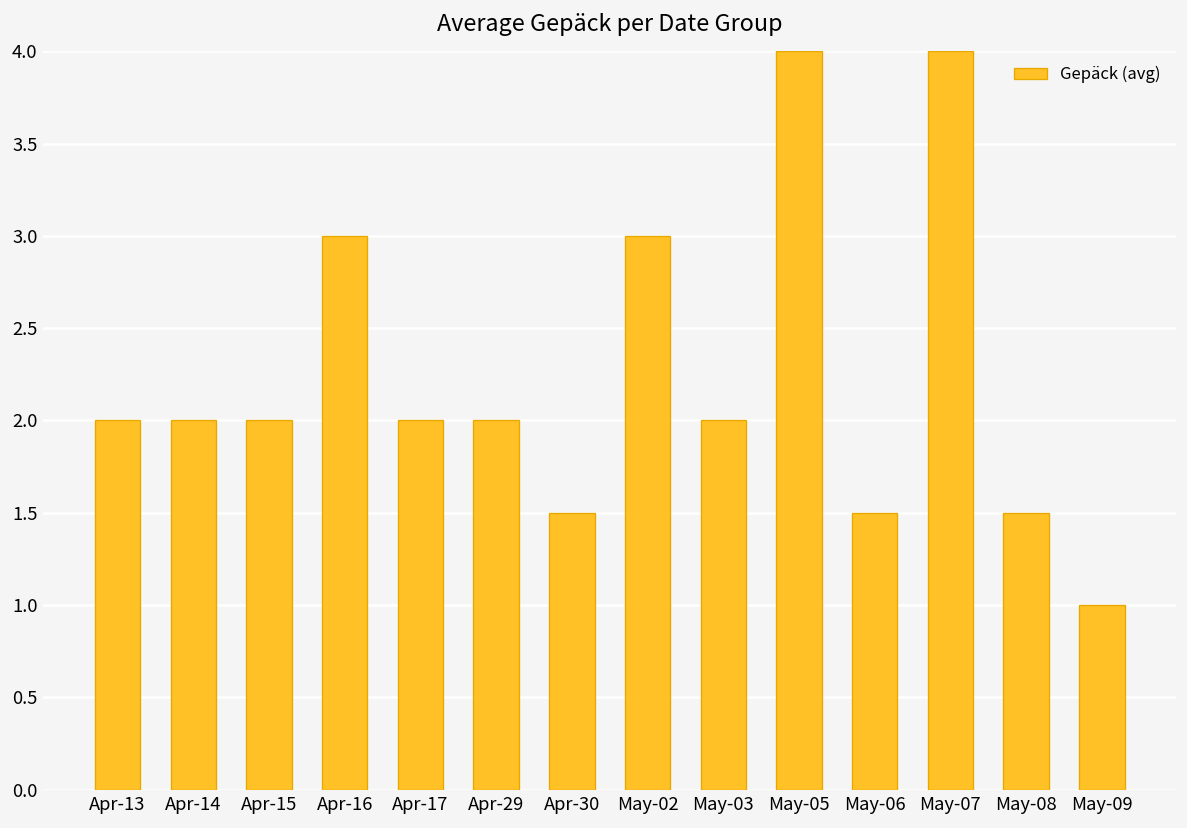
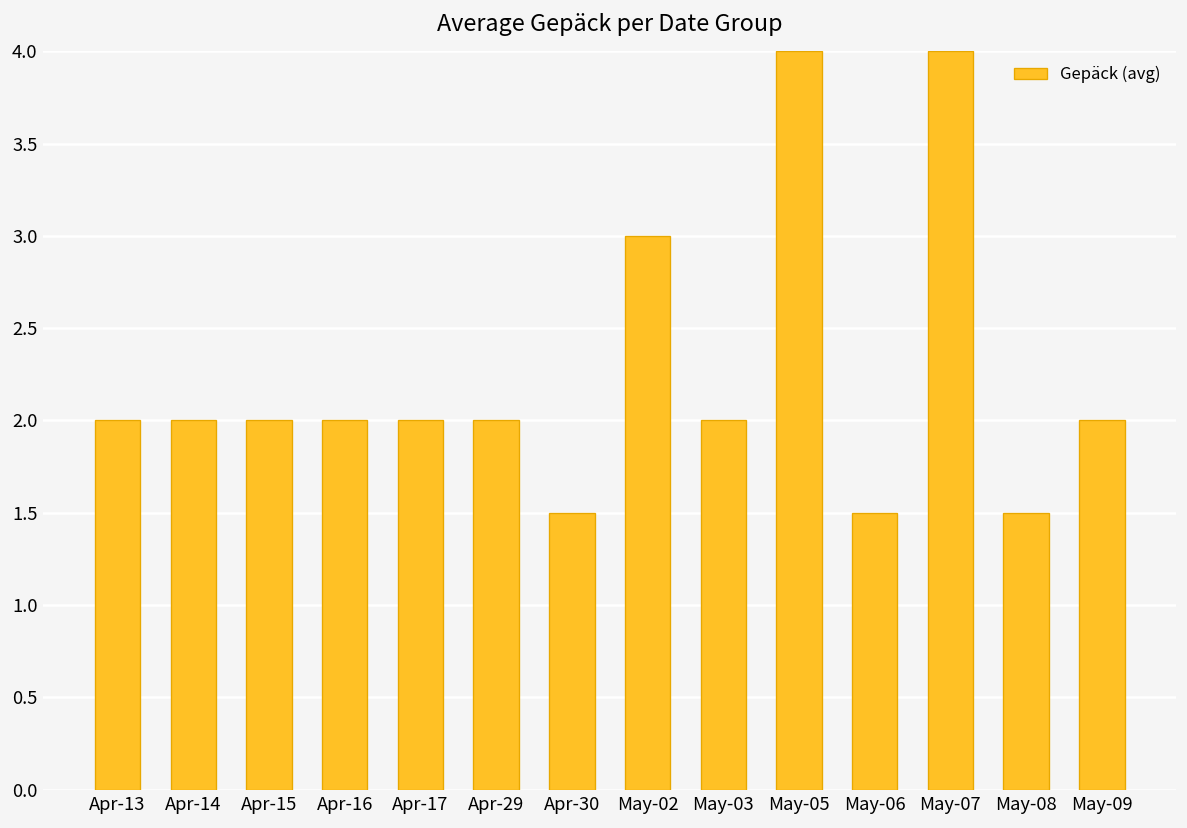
Apr-16: 3 -> 2
May-09: 1 -> 2
